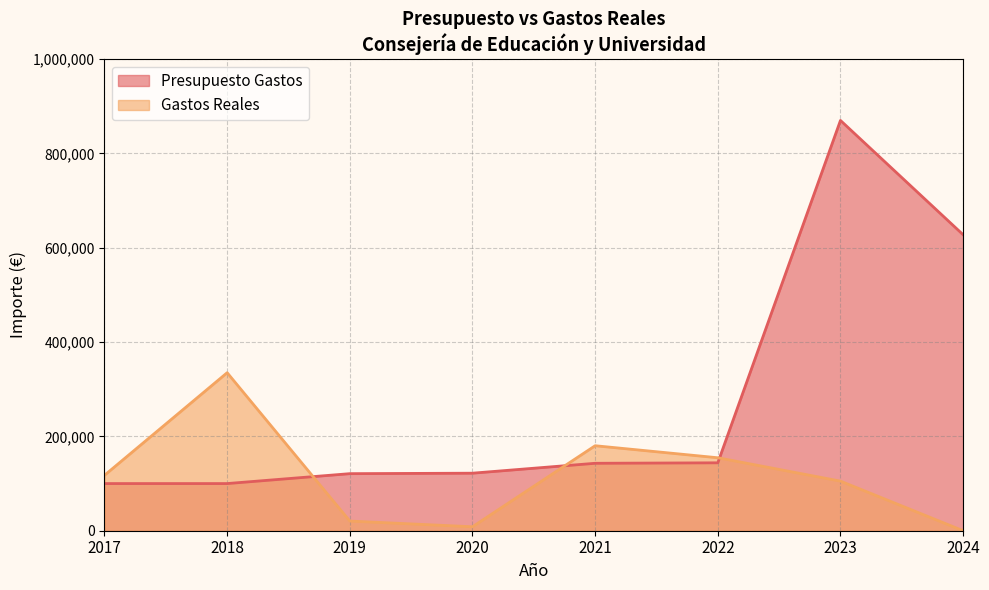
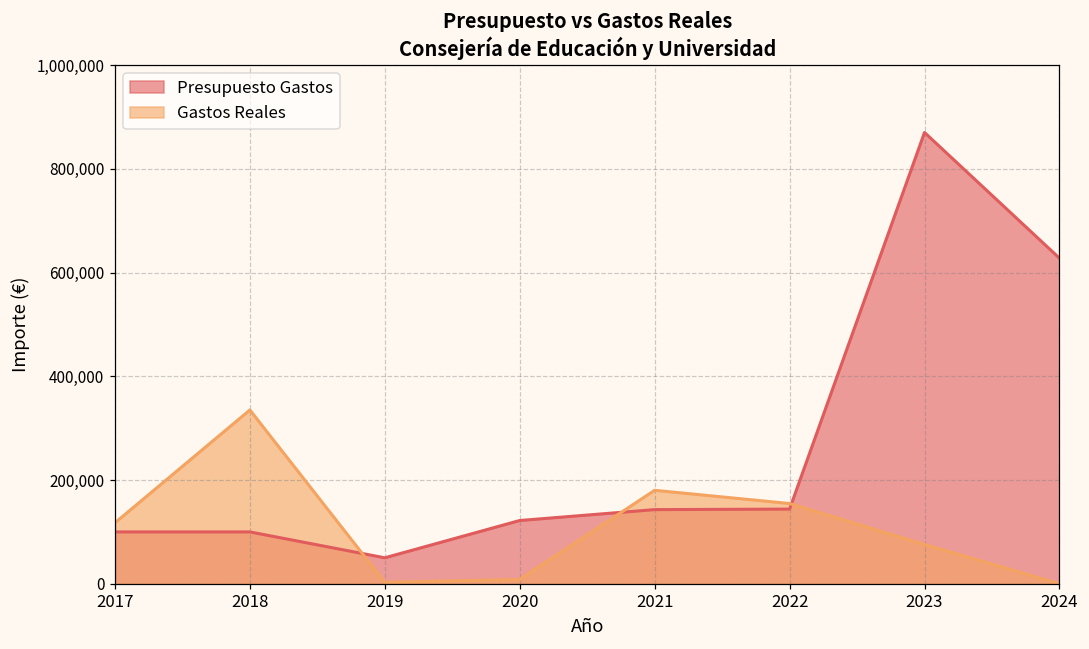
Presupuesto Gastos, 2019: 120,000 -> 50,000
Gastos Reales, 2019: 20,000 -> 0
Gastos Reales, 2023: 110,000 -> 80,000
